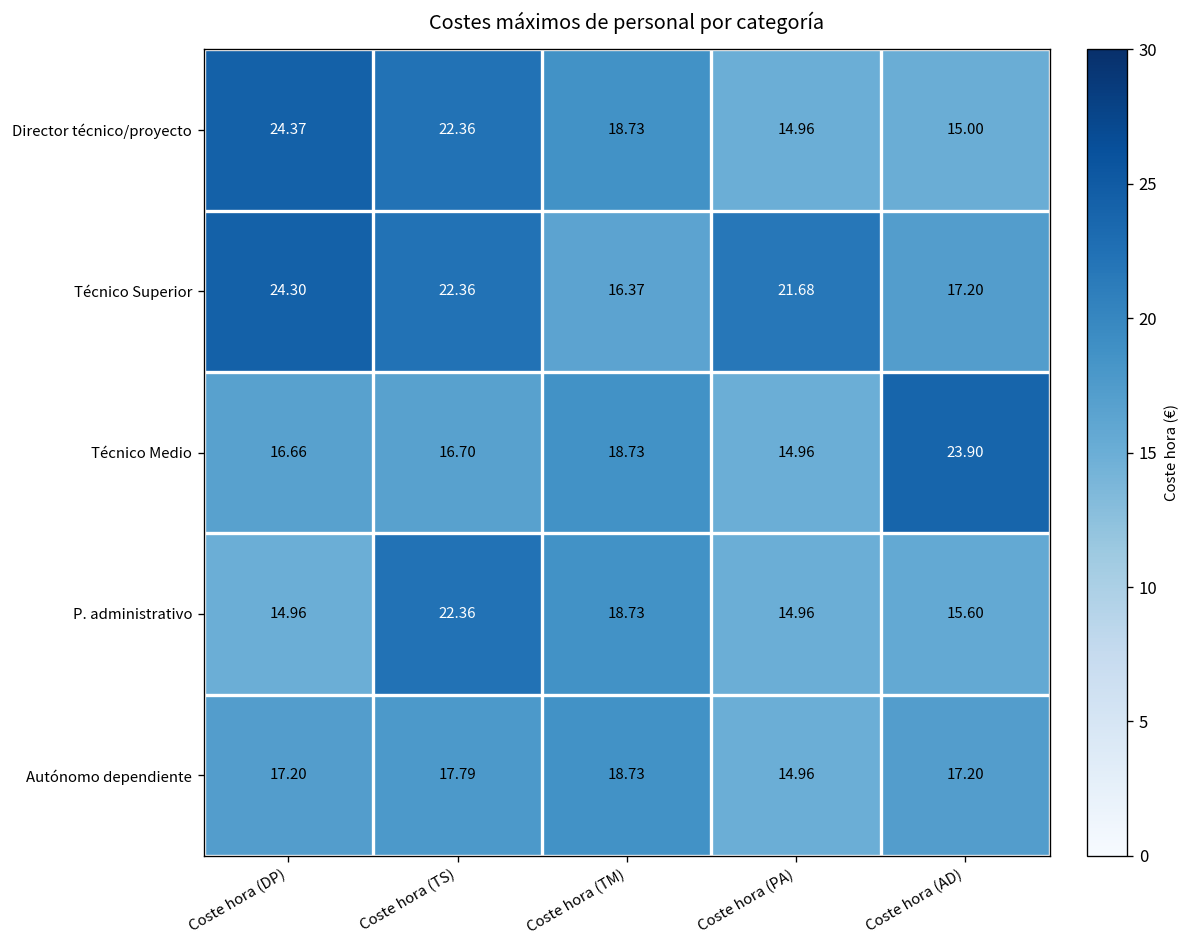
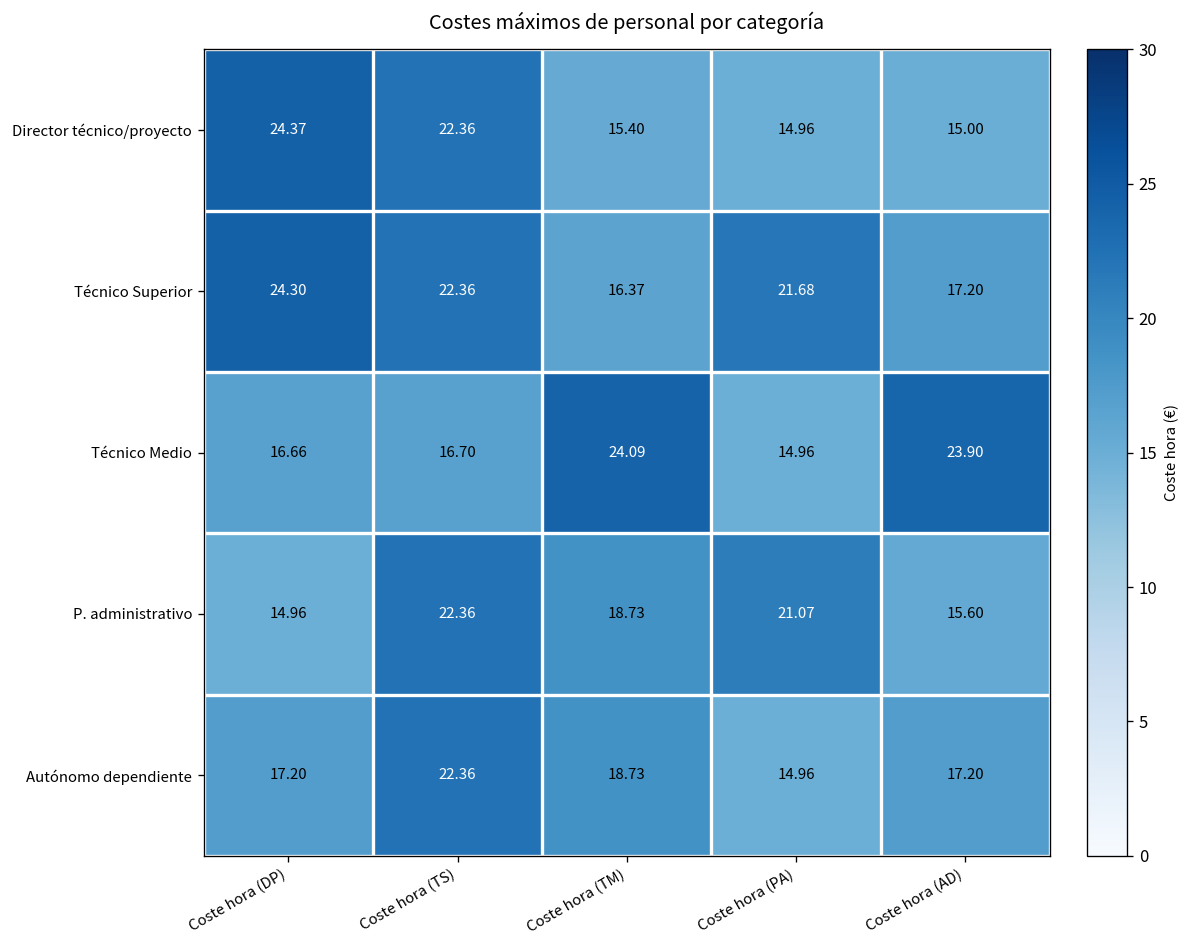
Director técnico/proyecto, Coste hora (TM): 18.73 -> 15.40
Técnico Medio, Coste hora (TM): 18.73 -> 24.09
P. administrativo, Coste hora (PA): 14.96 -> 21.07
Autónomo dependiente, Coste hora (TS): 17.79 -> 22.36
